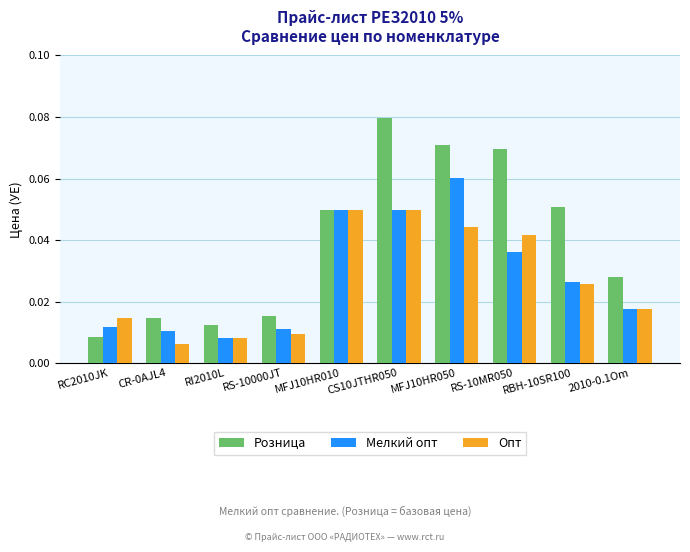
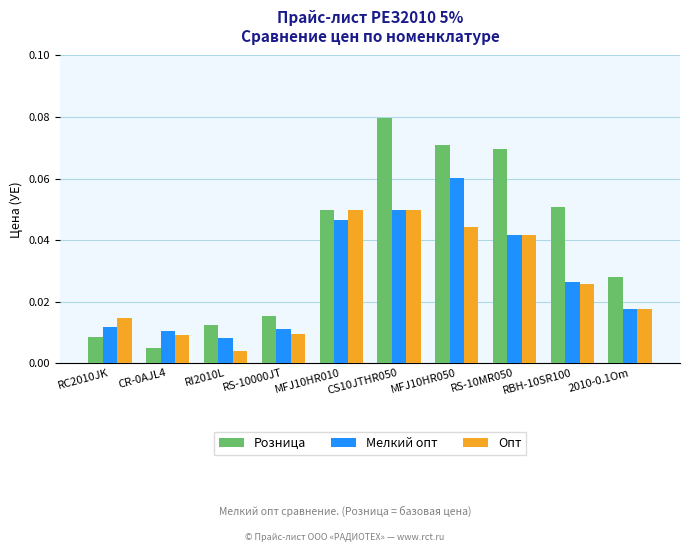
Розница, CR-0AJL4: 0.015 -> 0.005
Опт, CR-0AJL4: 0.006 -> 0.009
Опт, RI2010L: 0.008 -> 0.004
Мелкий опт, MFJ10HR010: 0.050 -> 0.047
Мелкий опт, RS-10MR050: 0.036 -> 0.041
